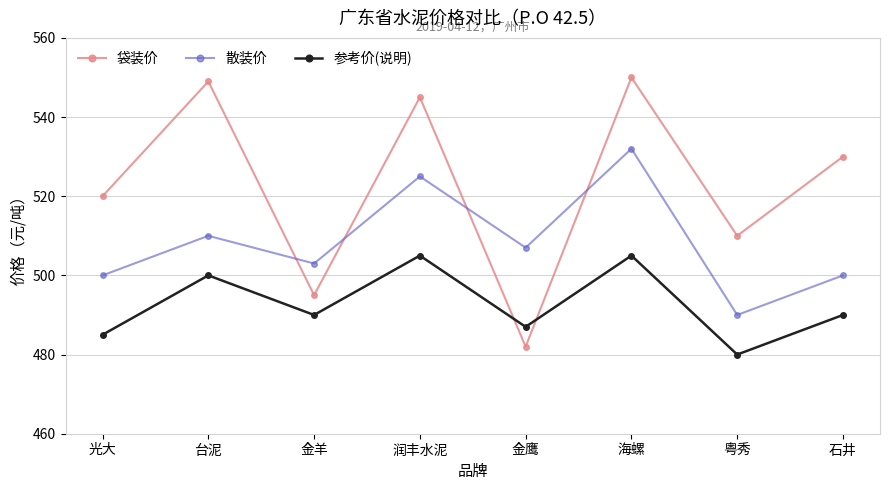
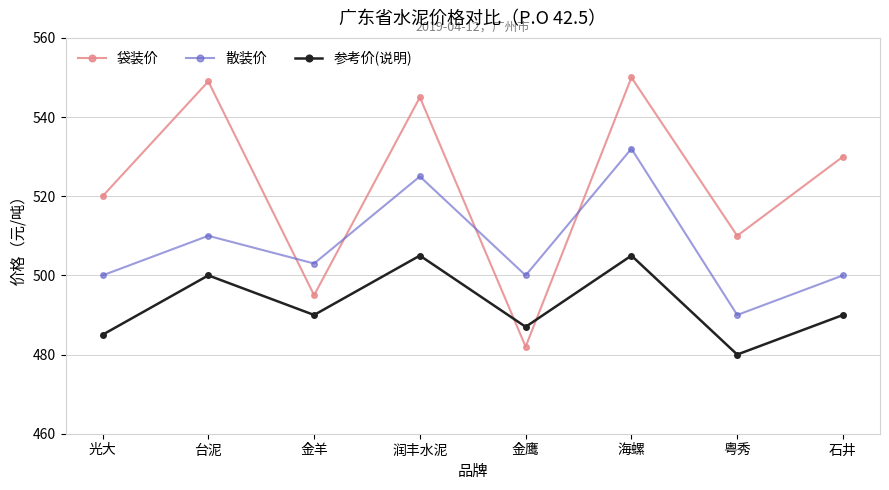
散装价, 金鹰: 507 -> 500
